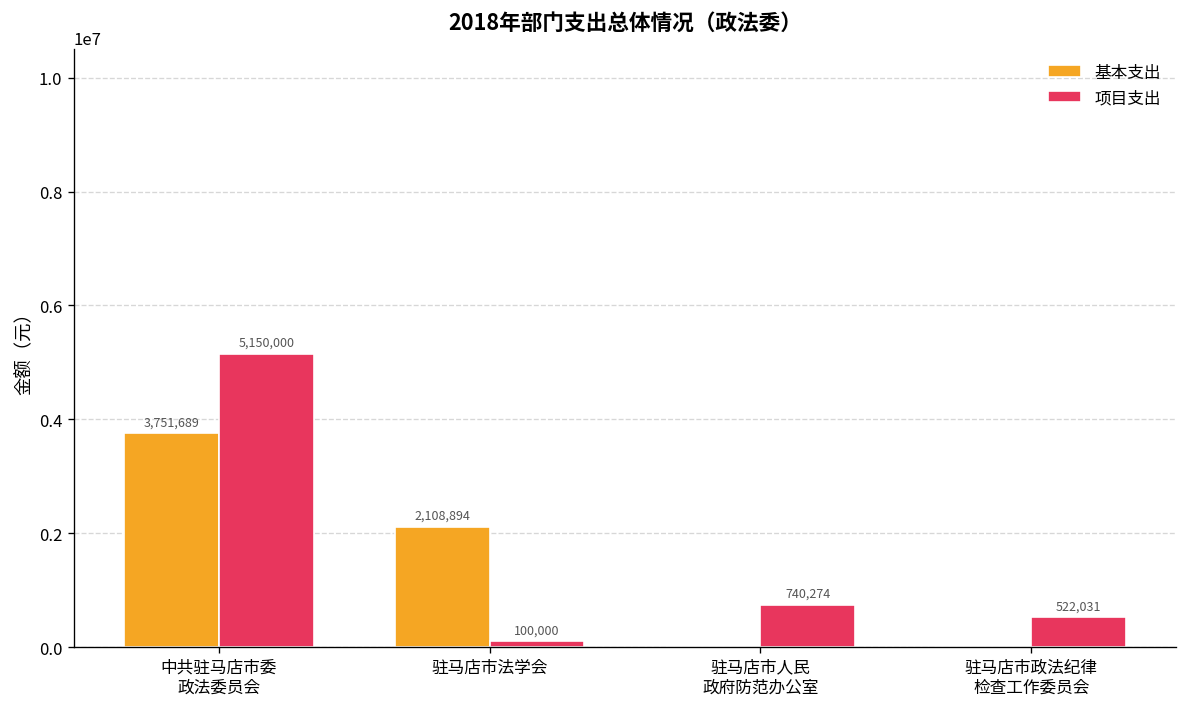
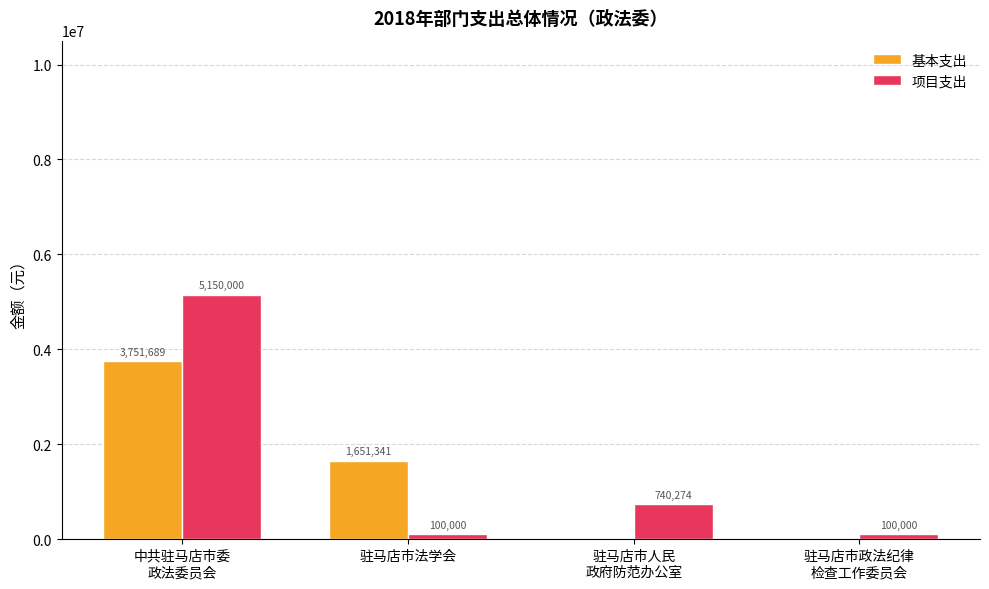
基本支出, 驻马店市法学会: 2,108,894 -> 1,651,341
项目支出, 驻马店市政法纪律 检查工作委员会: 522,031 -> 100,000
